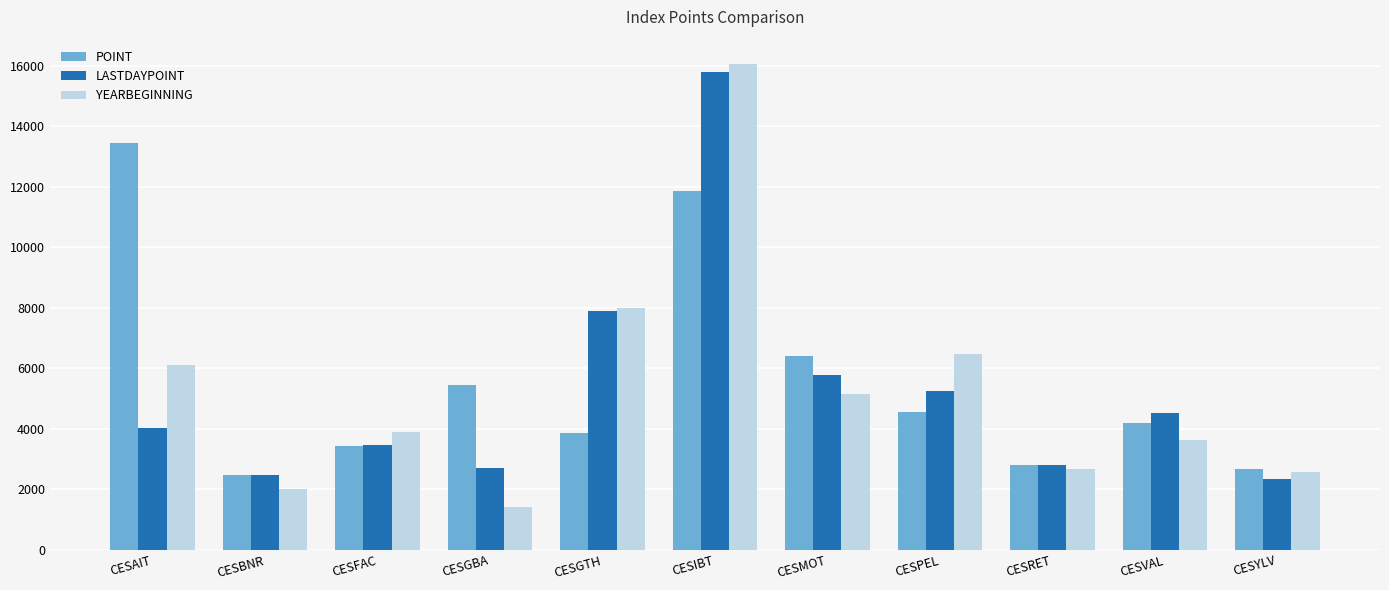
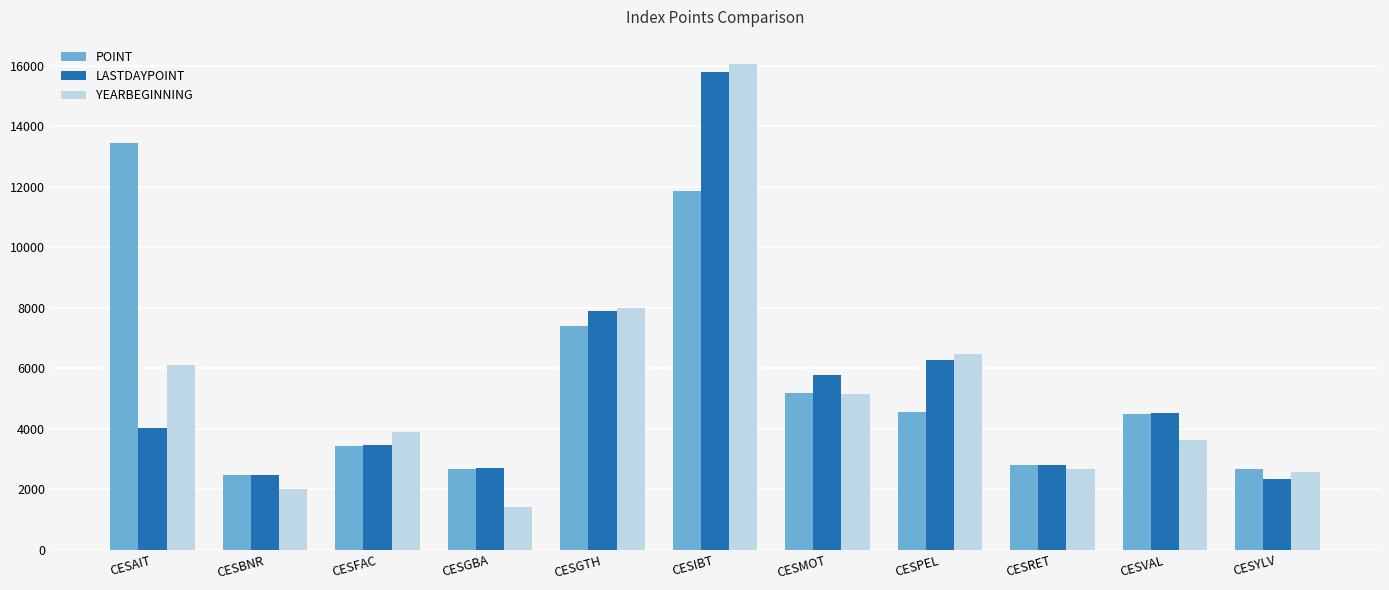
POINT, CESGBA: 5400 -> 2700
POINT, CESGTH: 3900 -> 7400
POINT, CESMOT: 6400 -> 5200
LASTDAYPOINT, CESPEL: 5200 -> 6300
POINT, CESVAL: 4200 -> 4500
